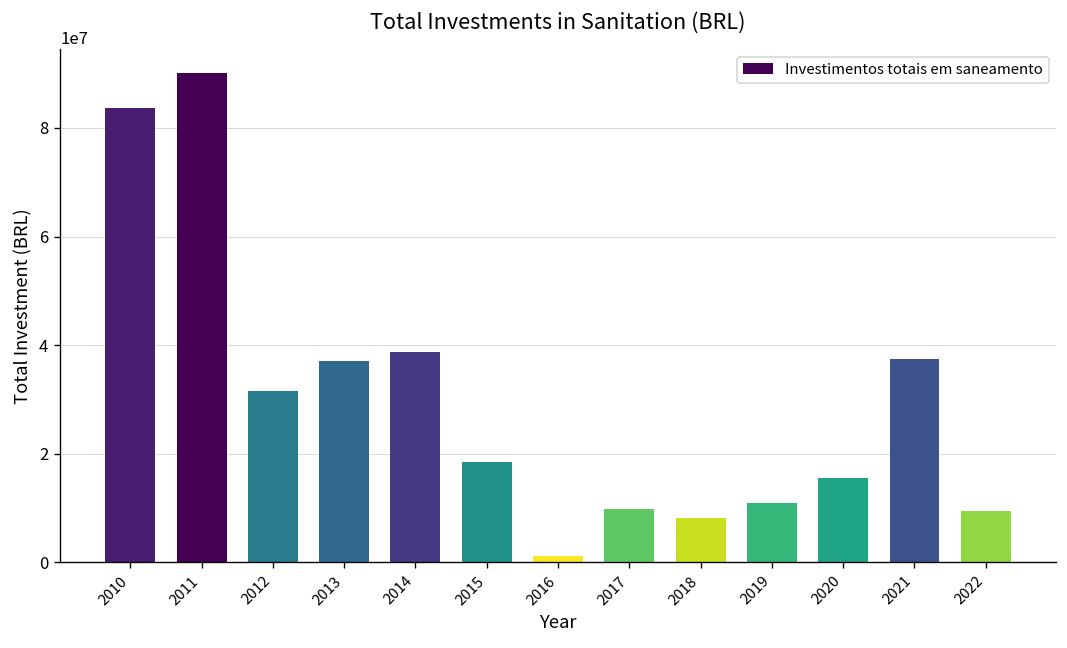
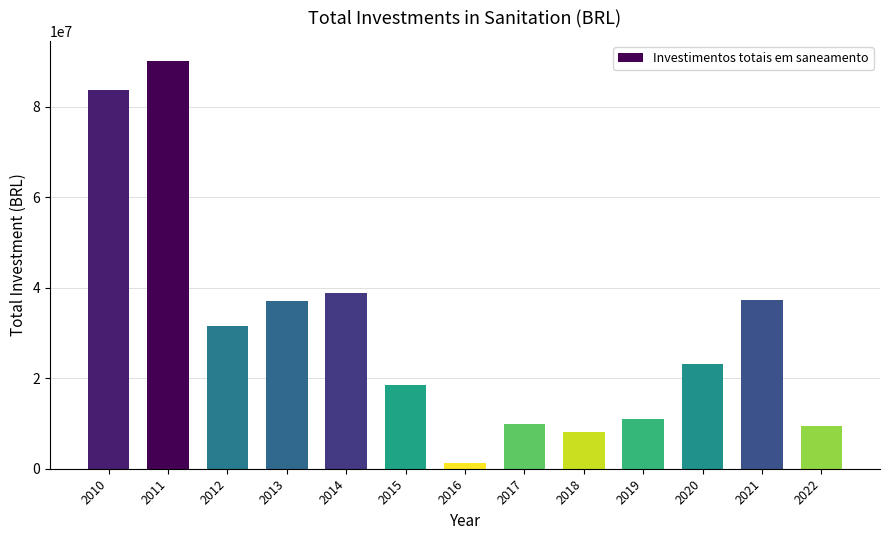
2020: 16000000 -> 23000000
